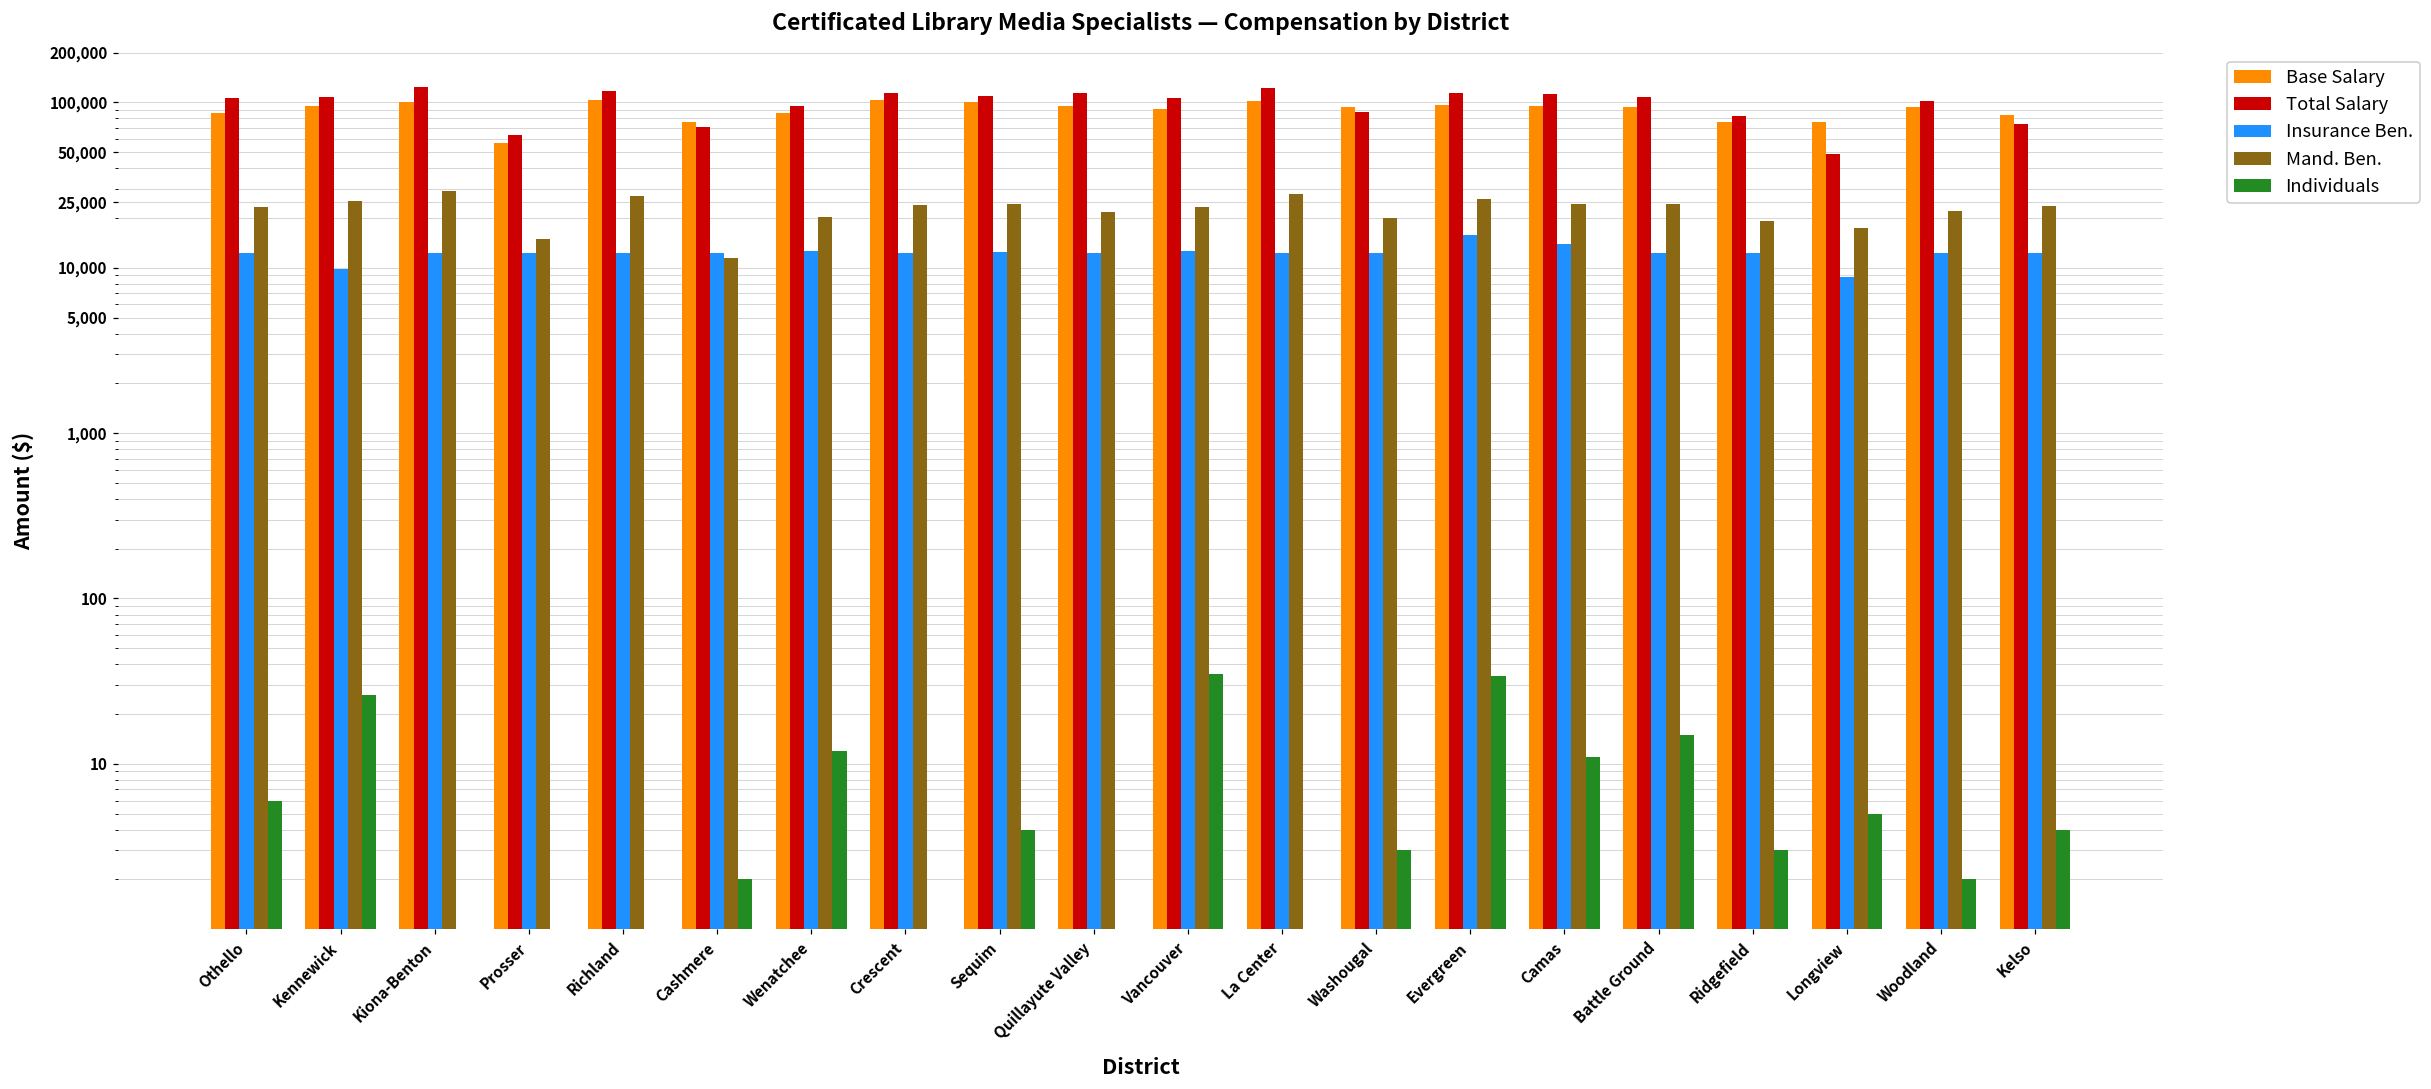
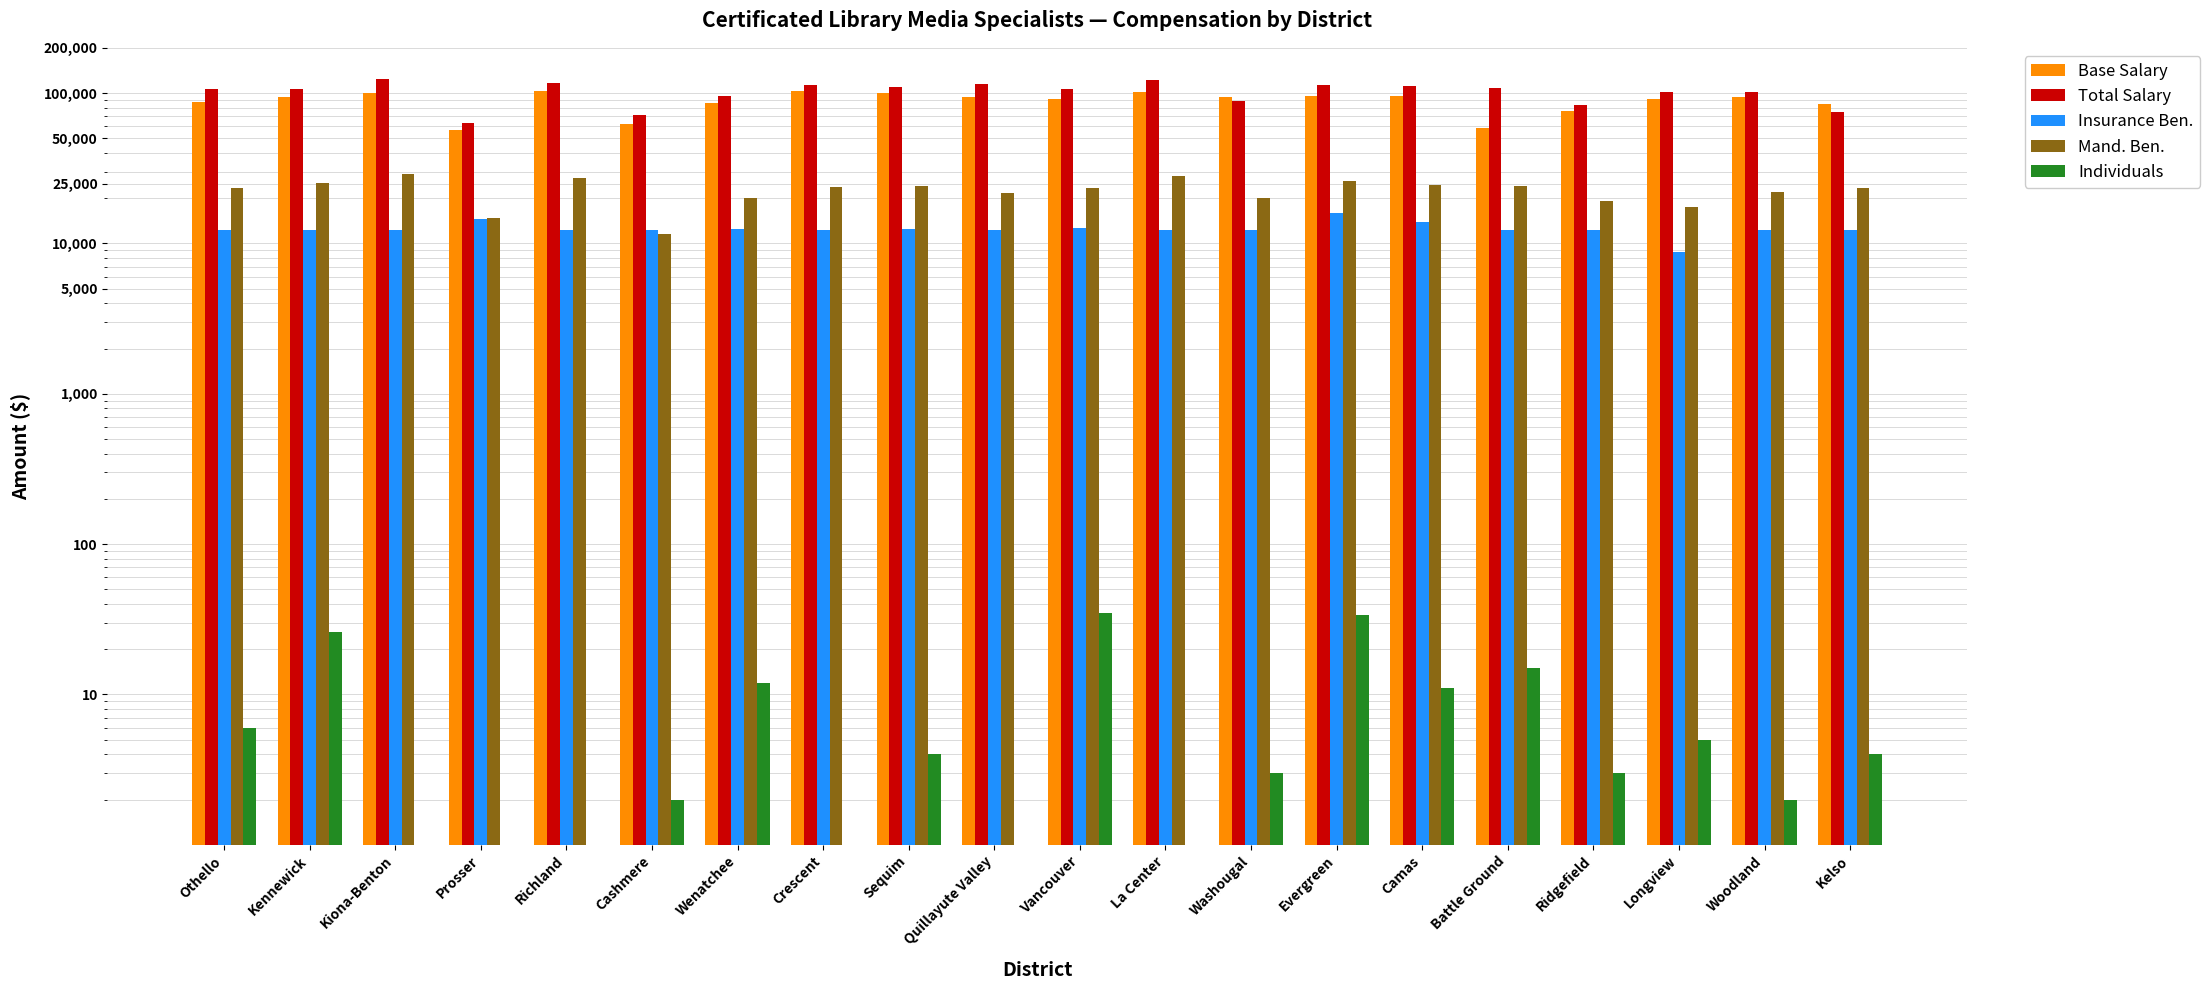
Insurance Ben., Kennewick: 10,000 -> 12,000
Insurance Ben., Prosser: 12,000 -> 15,000
Base Salary, Cashmere: 80,000 -> 63,000
Base Salary, Battle Ground: 90,000 -> 59,000
Base Salary, Longview: 80,000 -> 90,000
Total Salary, Longview: 49,000 -> 100,000
